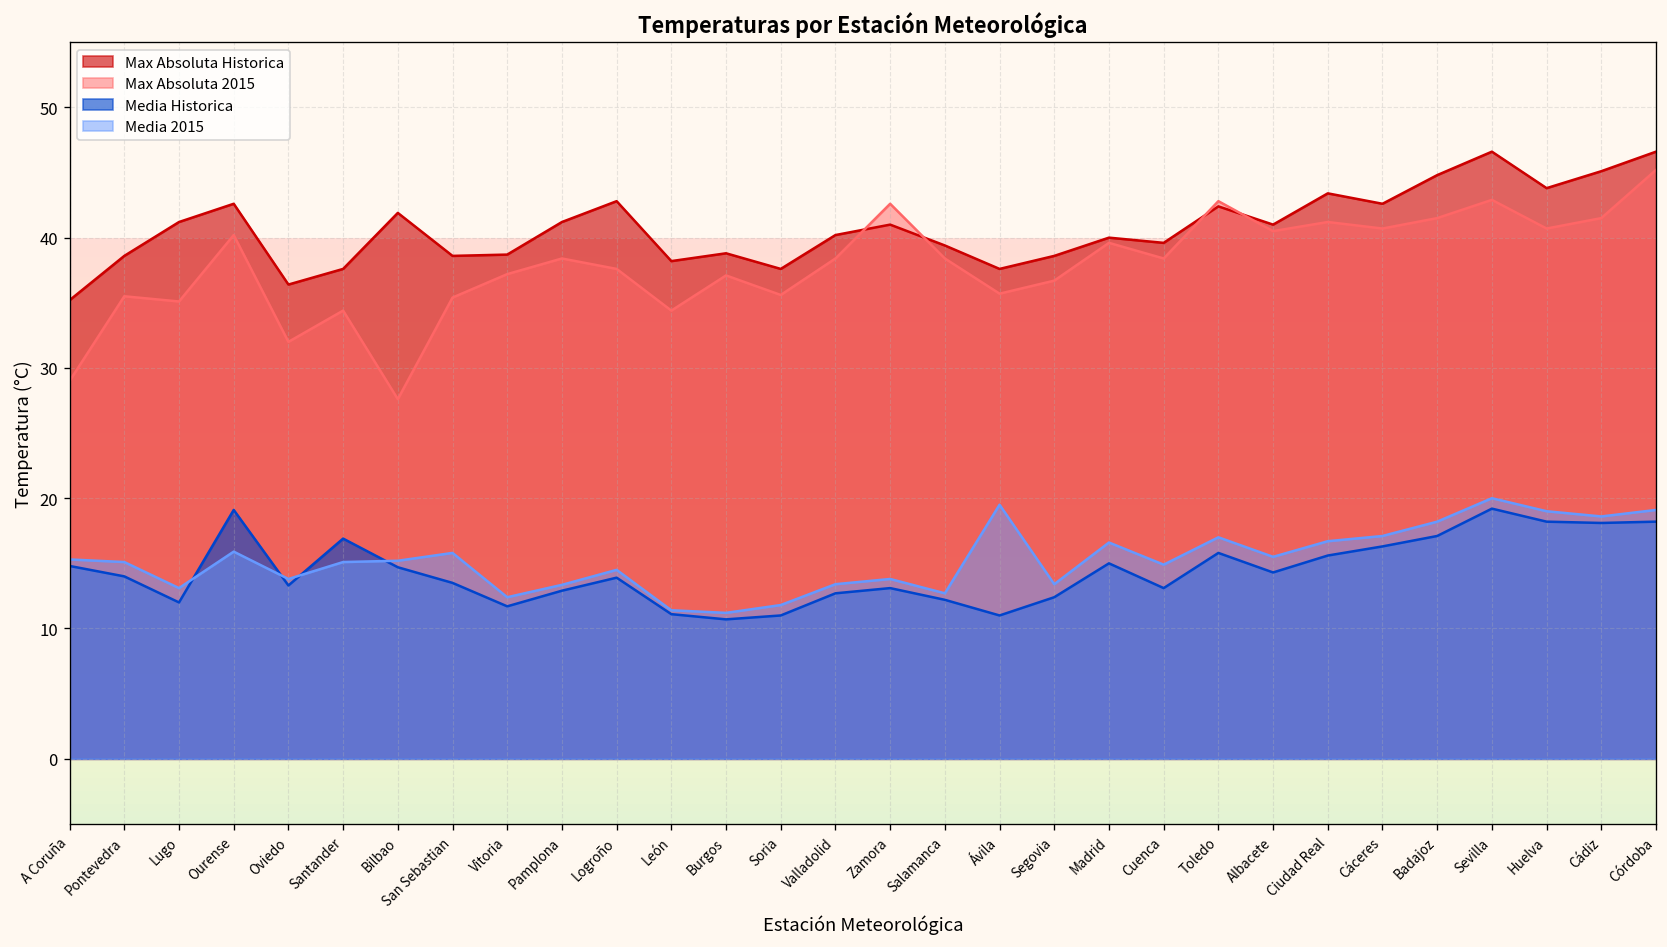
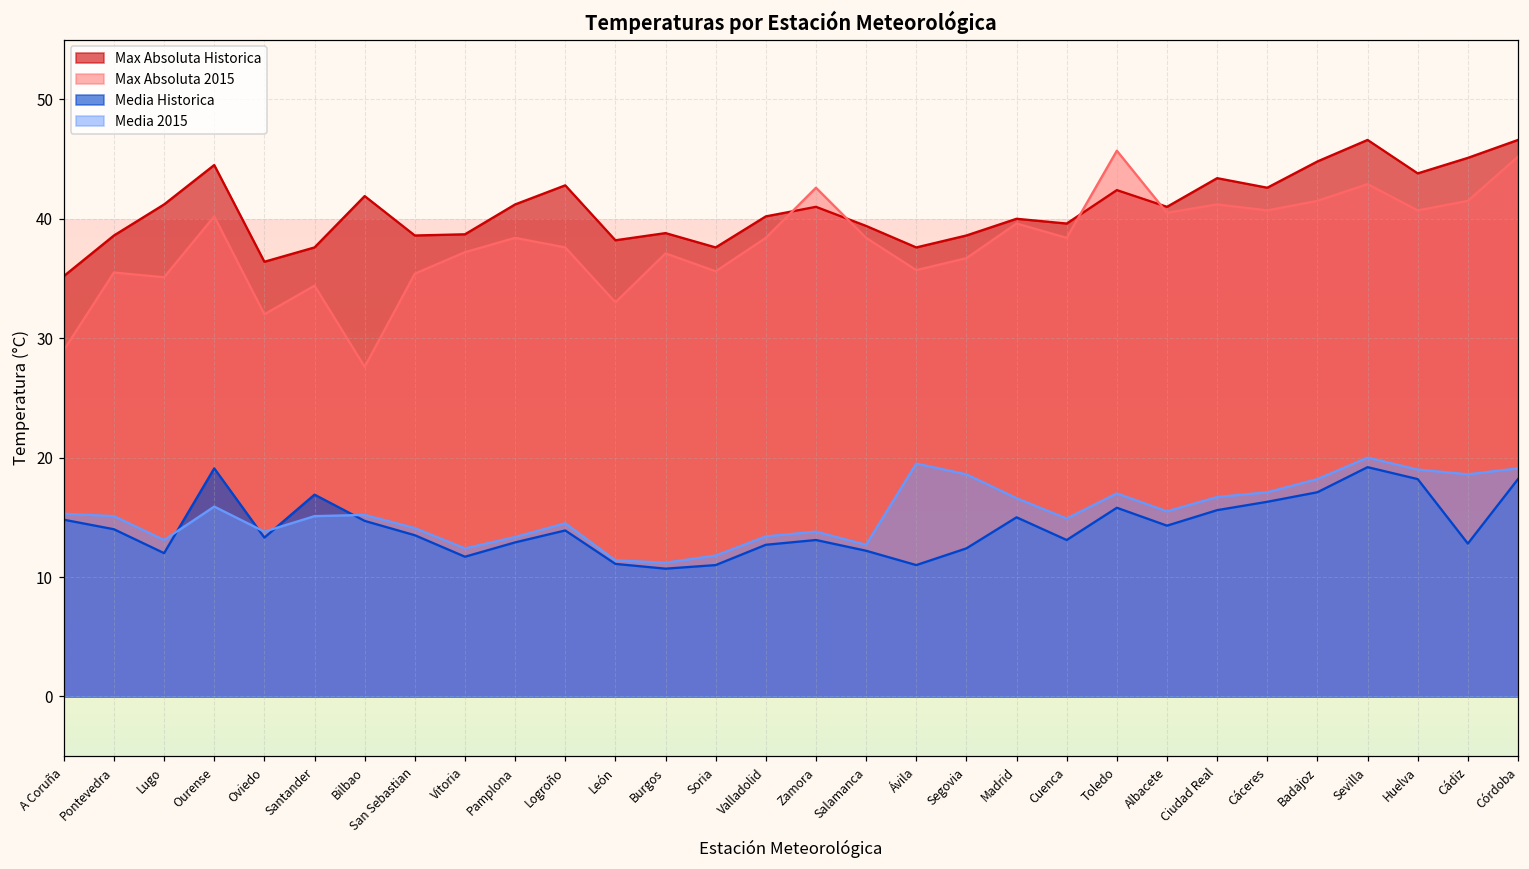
Max Absoluta Historica, Ourense: 42.6 -> 44.5
Media 2015, San Sebastian: 15.8 -> 14.1
Max Absoluta 2015, León: 34.4 -> 33.0
Media 2015, Segovia: 13.4 -> 18.6
Max Absoluta 2015, Toledo: 42.8 -> 45.7
Media Historica, Cádiz: 18.1 -> 12.8
